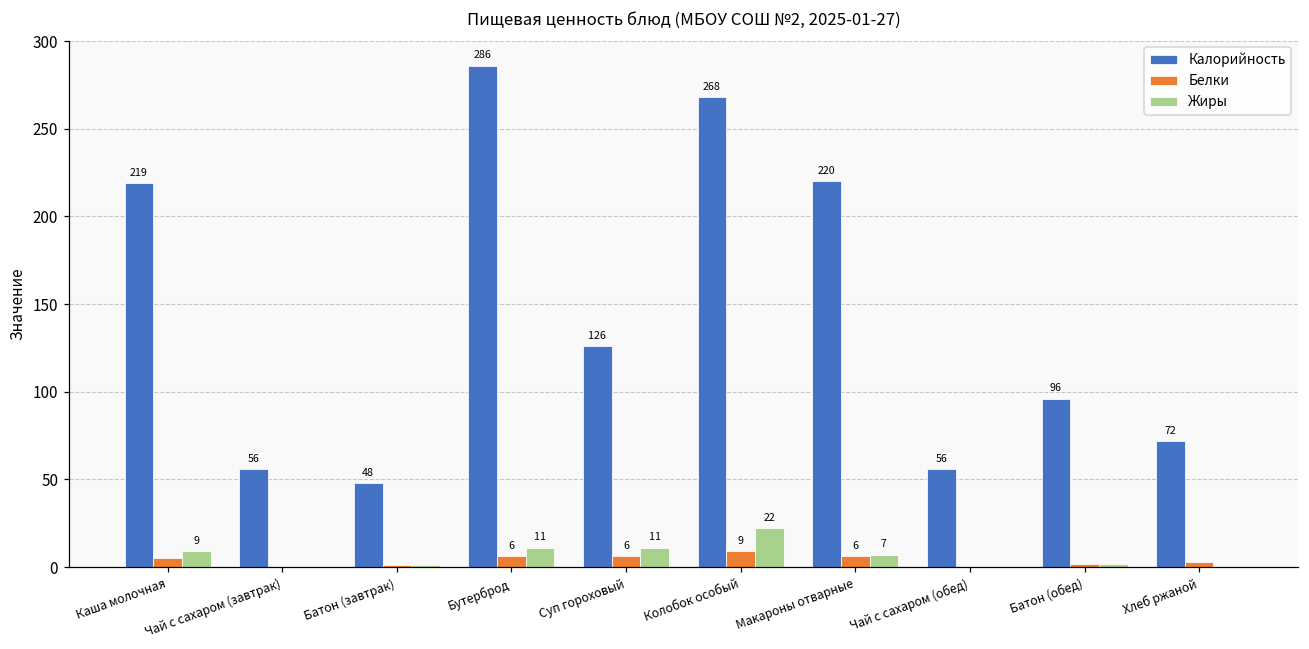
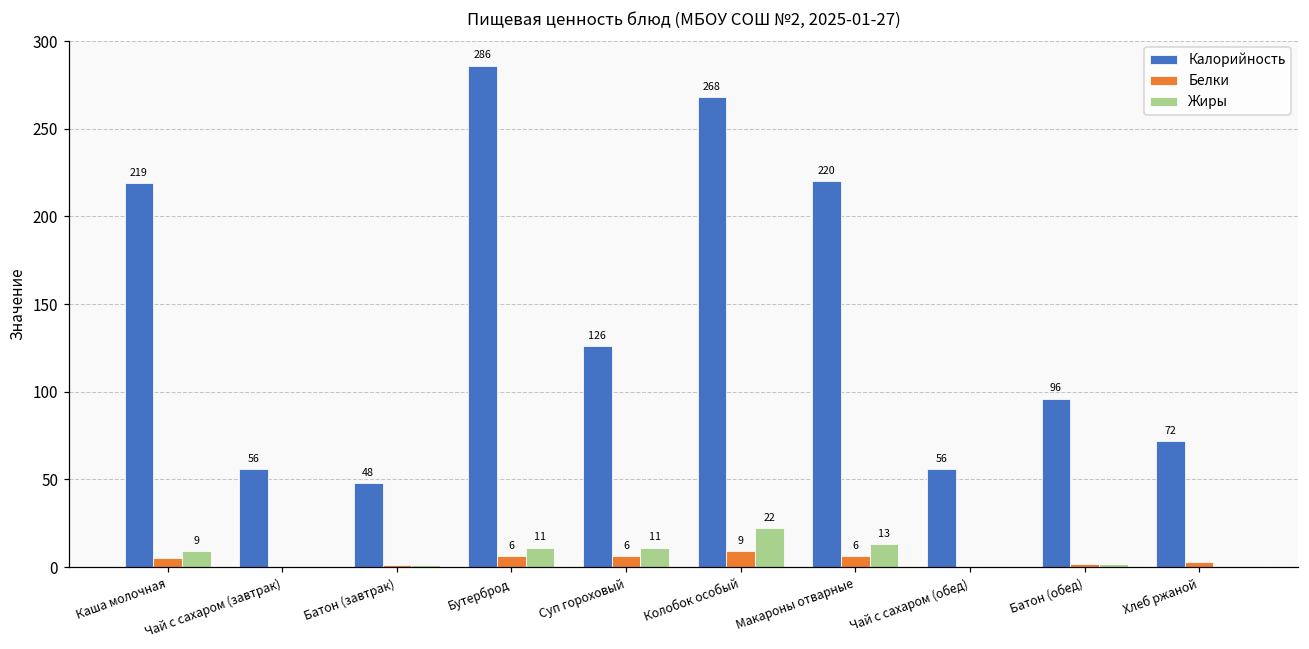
Жиры, Макароны отварные: 7 -> 13
